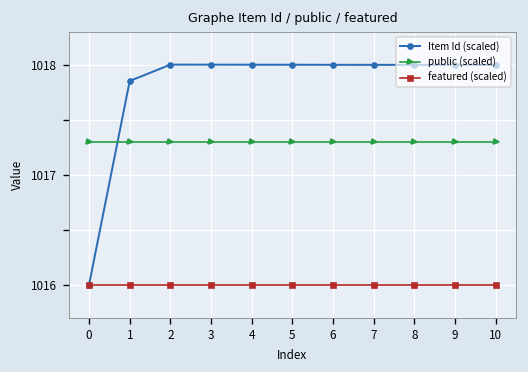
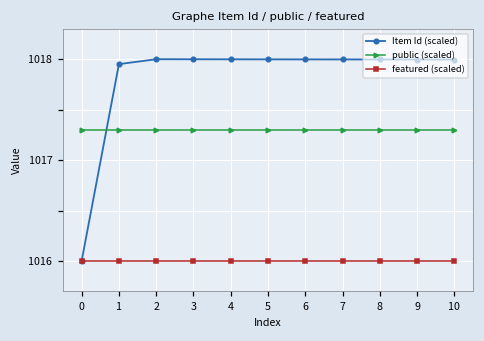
Item Id (scaled), 1: 1017.9 -> 1018.0
